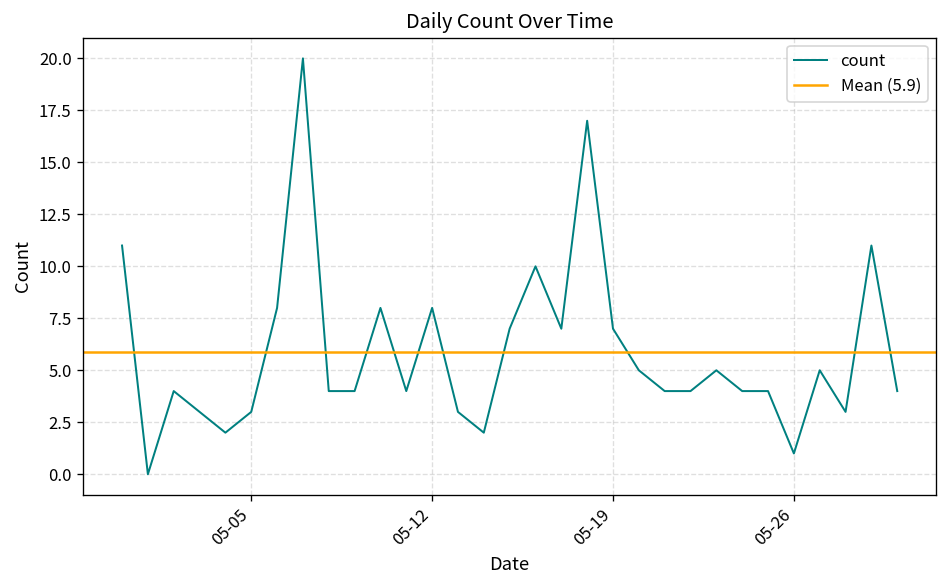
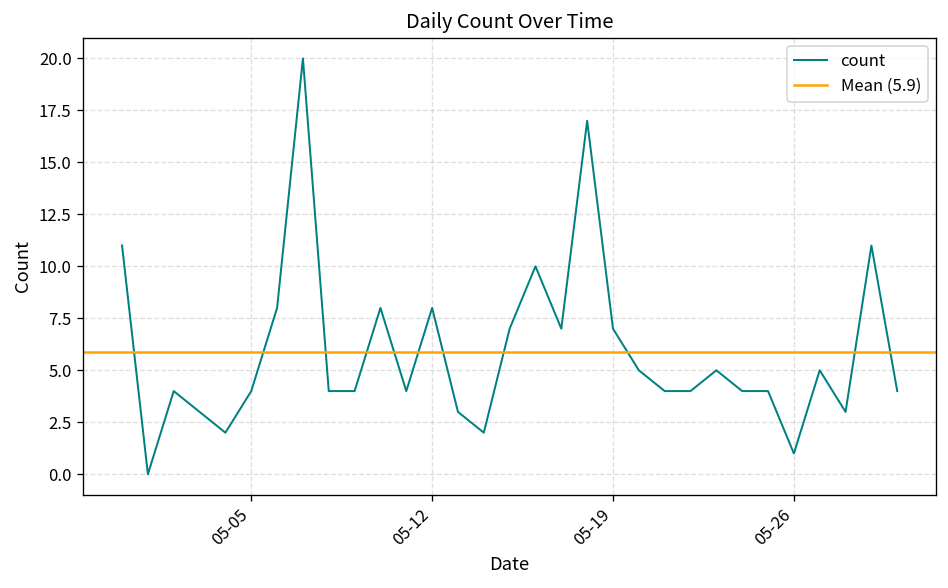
05-05: 3 -> 4
